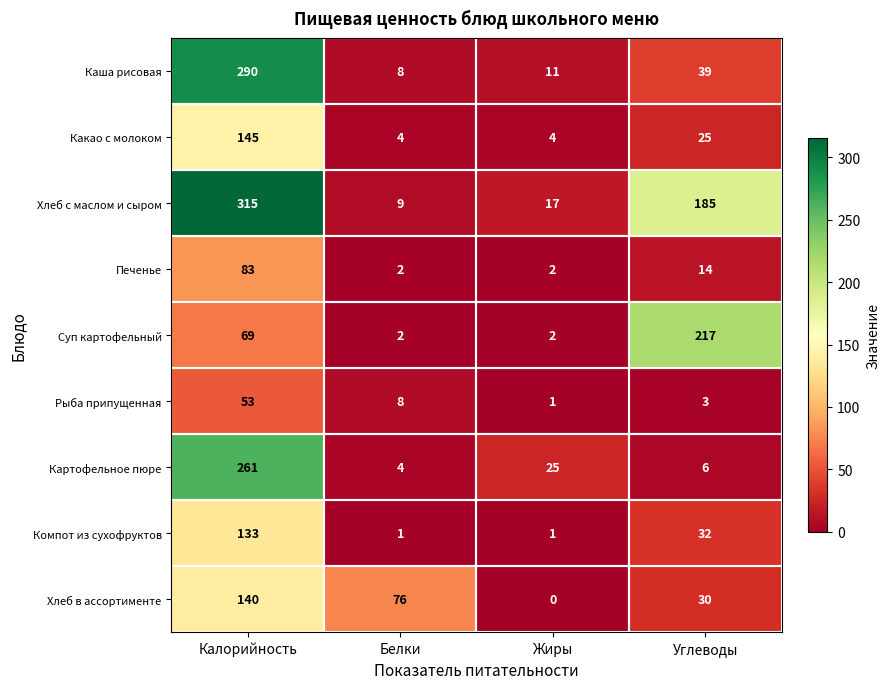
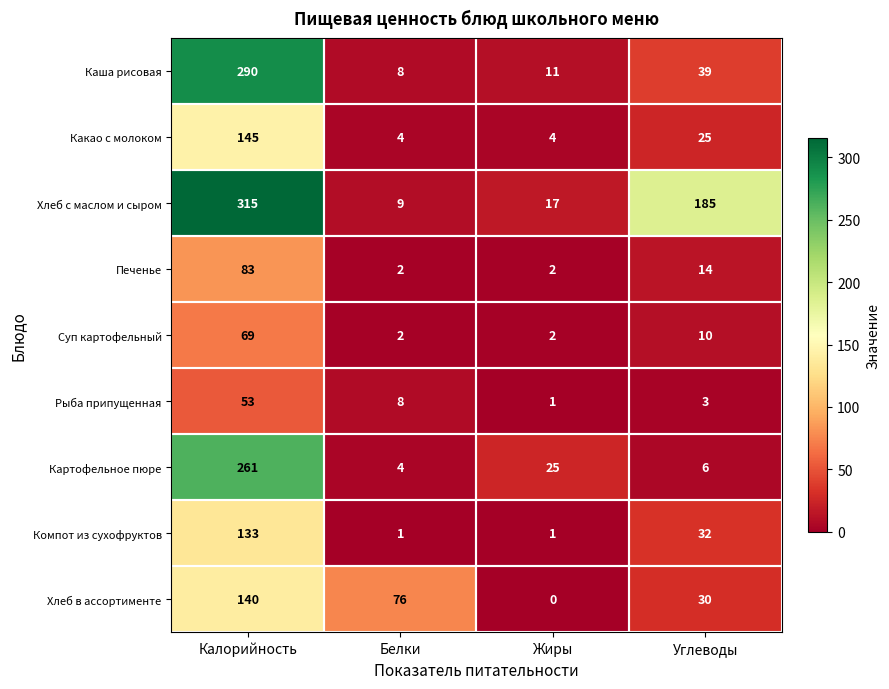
Суп картофельный, Углеводы: 217 -> 10
